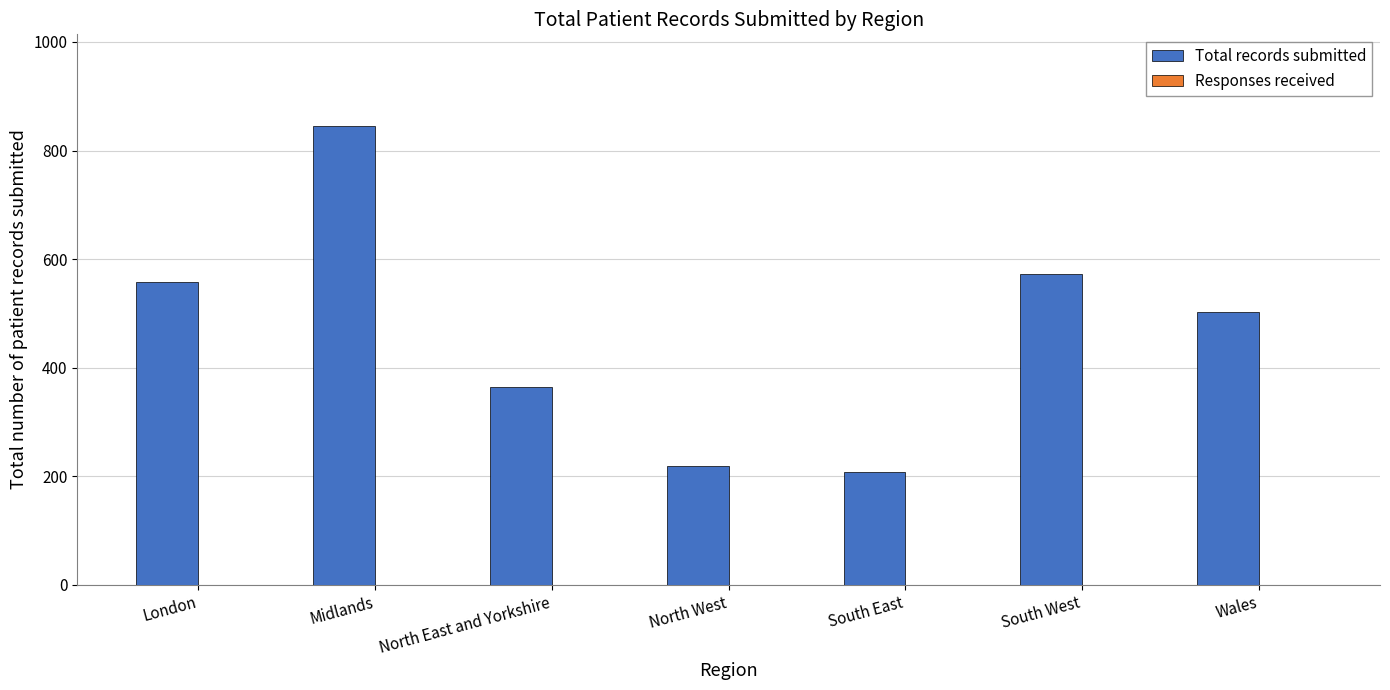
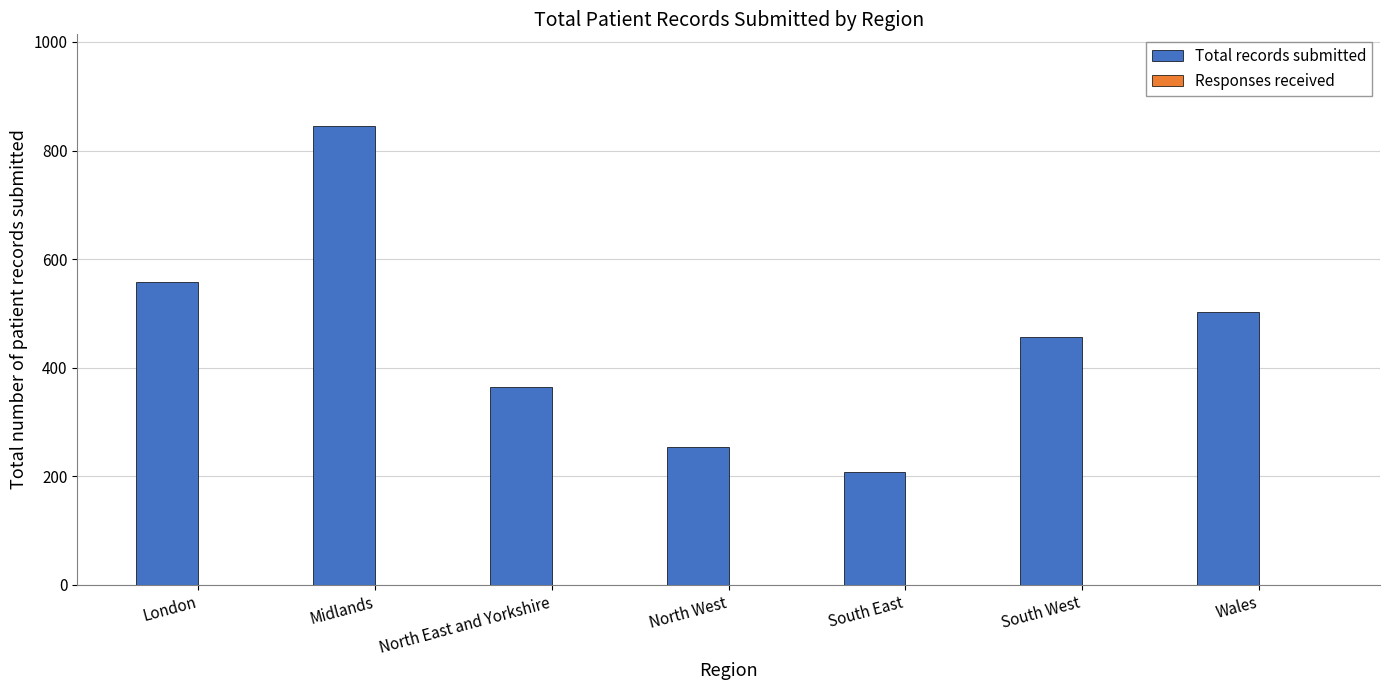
Total records submitted, North West: 220 -> 250
Total records submitted, South West: 570 -> 460
